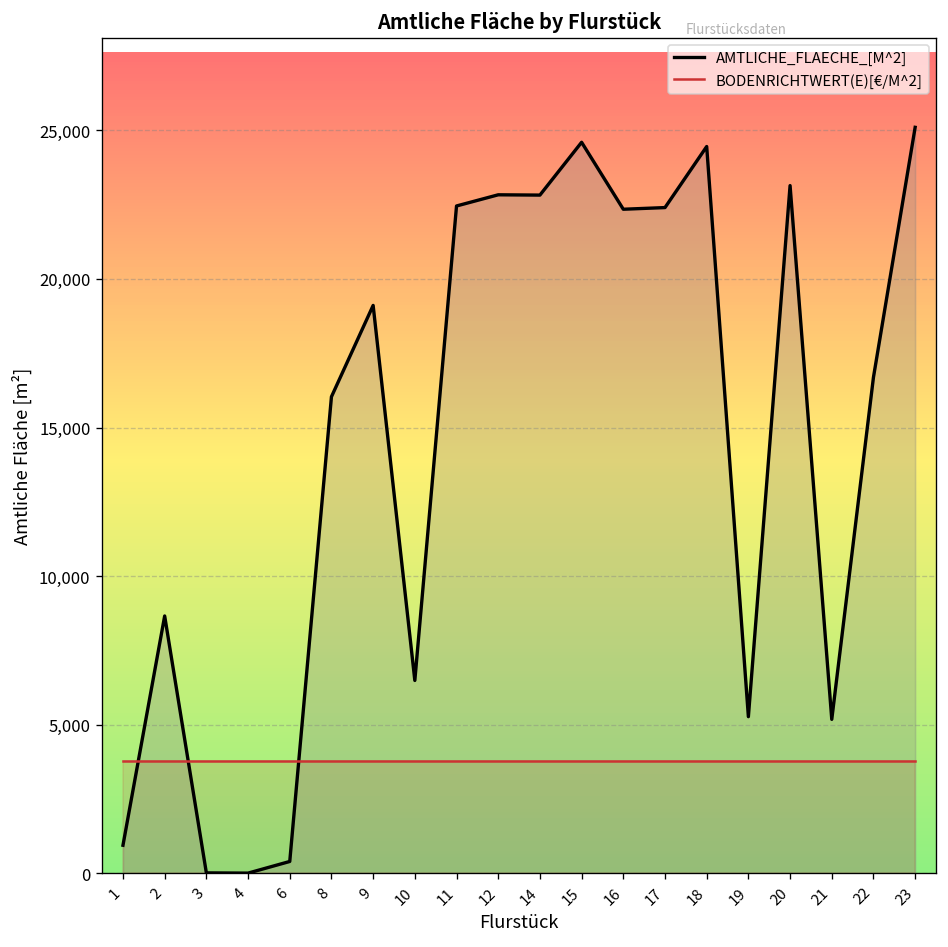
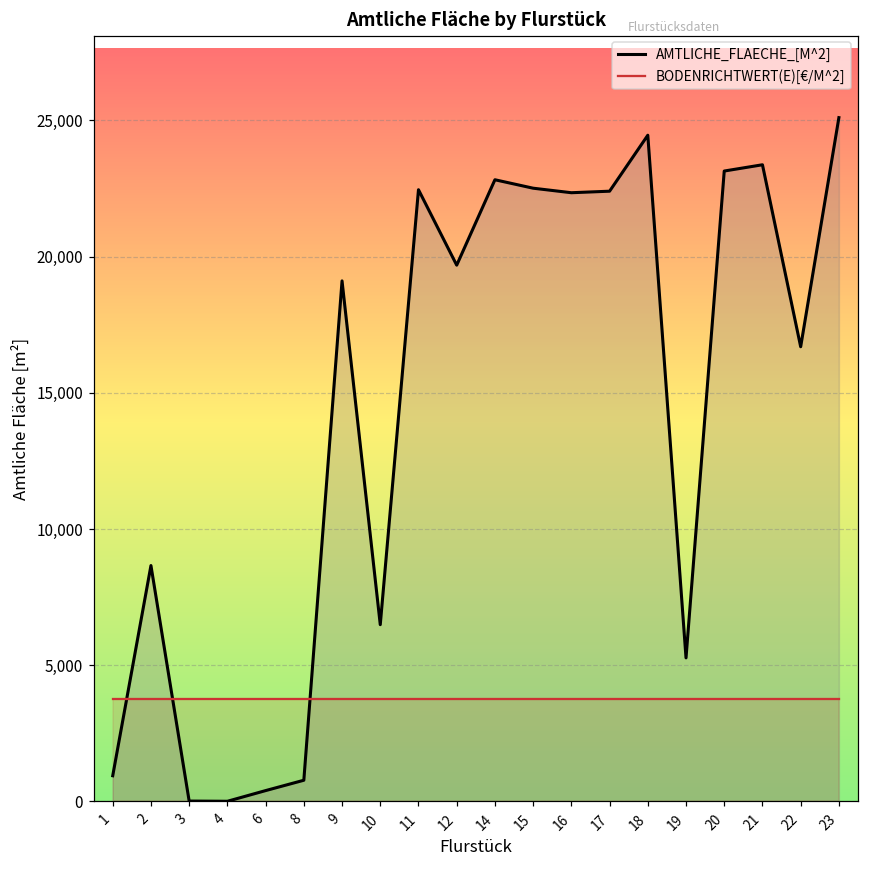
AMTLICHE_FLAECHE_[M^2], 8: 16,000 -> 800
AMTLICHE_FLAECHE_[M^2], 12: 22,800 -> 19,700
AMTLICHE_FLAECHE_[M^2], 15: 24,600 -> 22,500
AMTLICHE_FLAECHE_[M^2], 21: 5,200 -> 23,400
